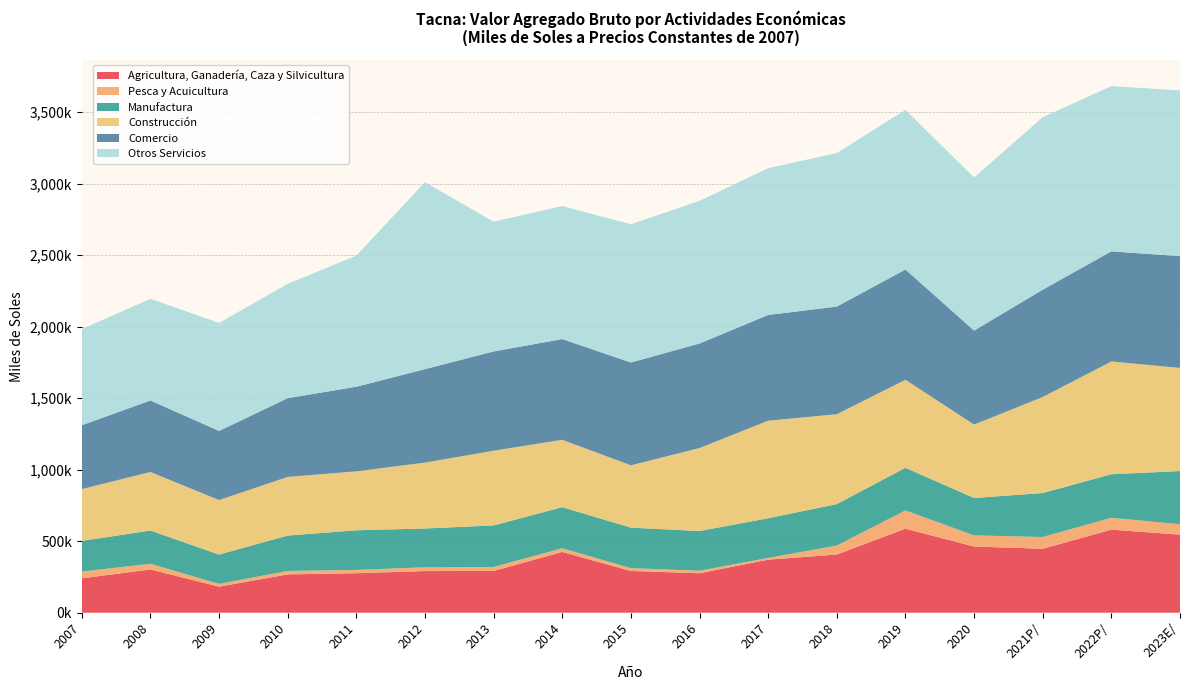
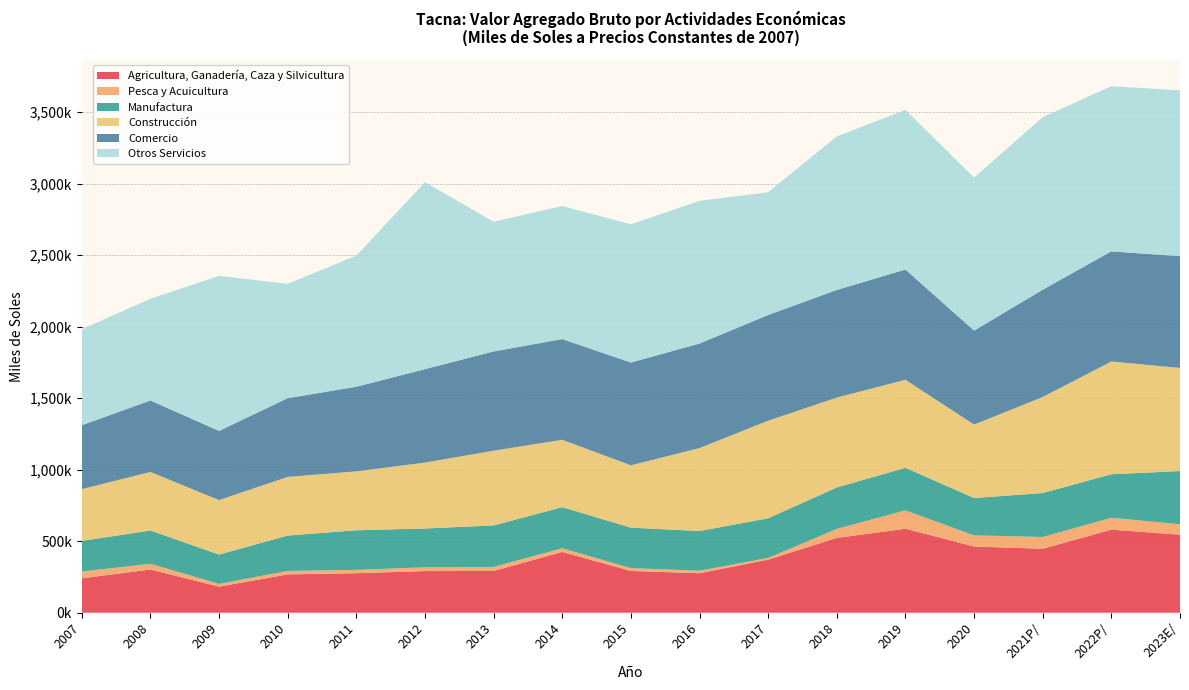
Otros Servicios, 2009: 760,000 -> 1,080,000
Otros Servicios, 2017: 1,030,000 -> 860,000
Agricultura, Ganadería, Caza y Silvicultura, 2018: 410,000 -> 520,000
